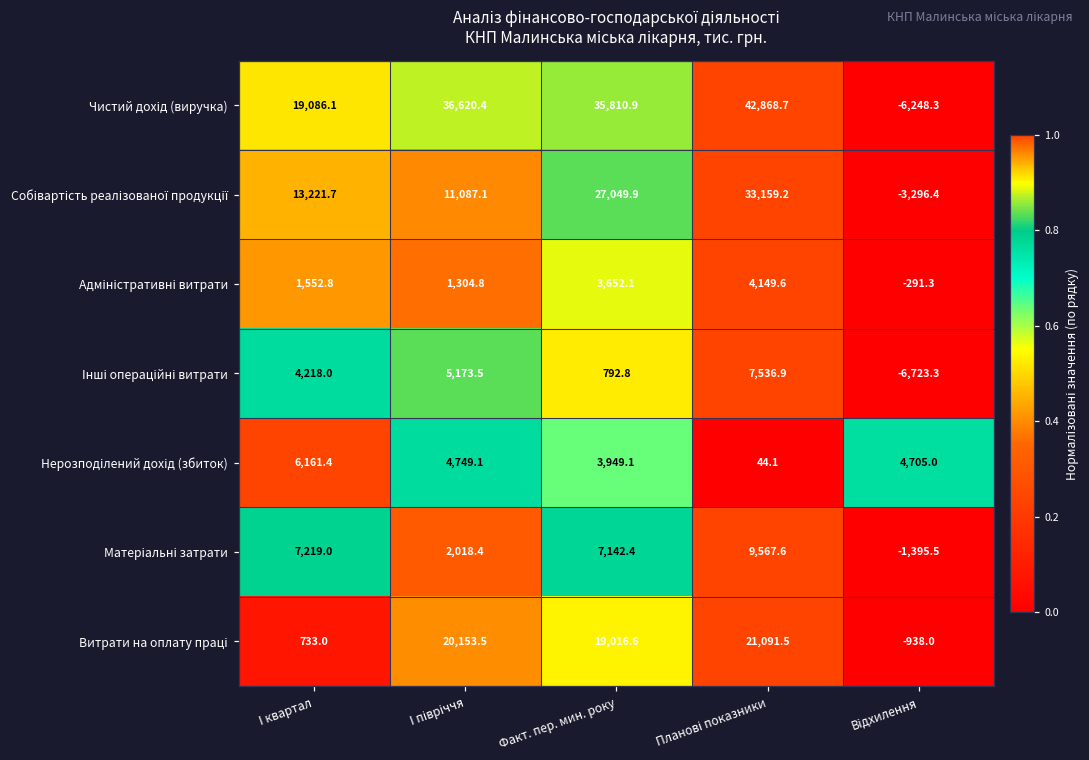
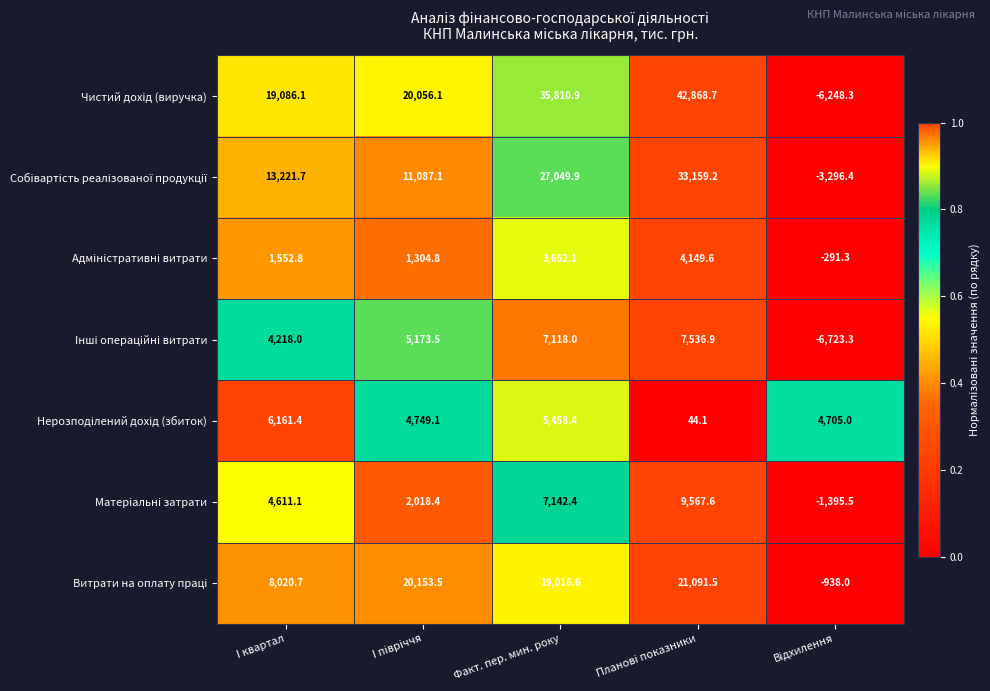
Чистий дохід (виручка), І півріччя: 36,620.4 -> 20,056.1
Інші операційні витрати, Факт. пер. мин. року: 792.8 -> 7,118.0
Нерозподілений дохід (збиток), Факт. пер. мин. року: 3,949.1 -> 5,458.4
Матеріальні затрати, І квартал: 7,219.0 -> 4,611.1
Витрати на оплату праці, І квартал: 733.0 -> 8,020.7
